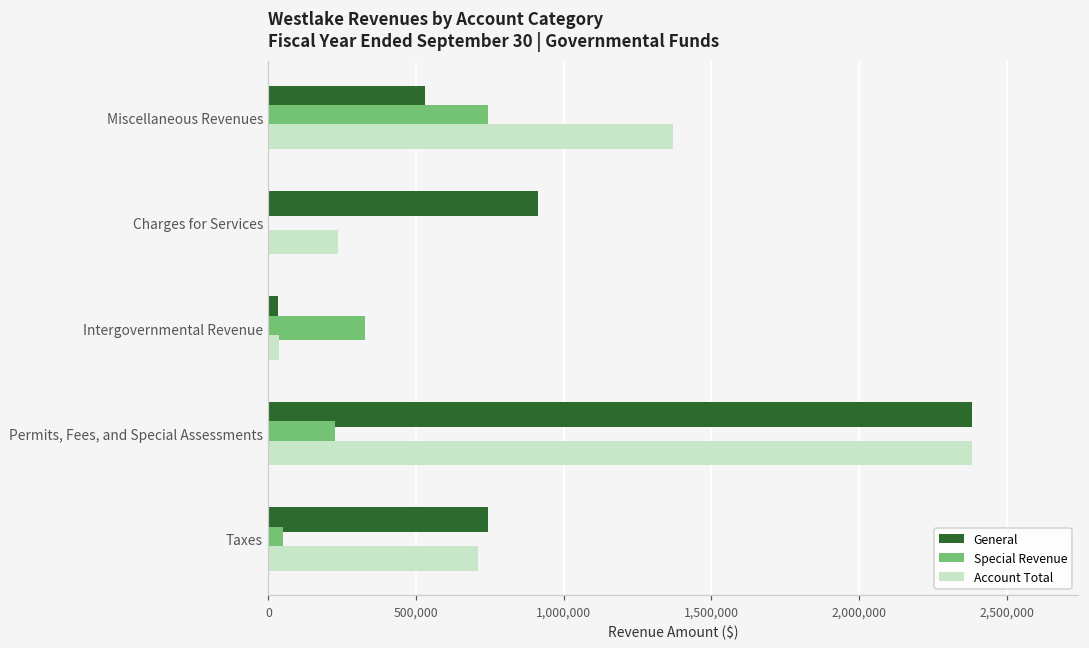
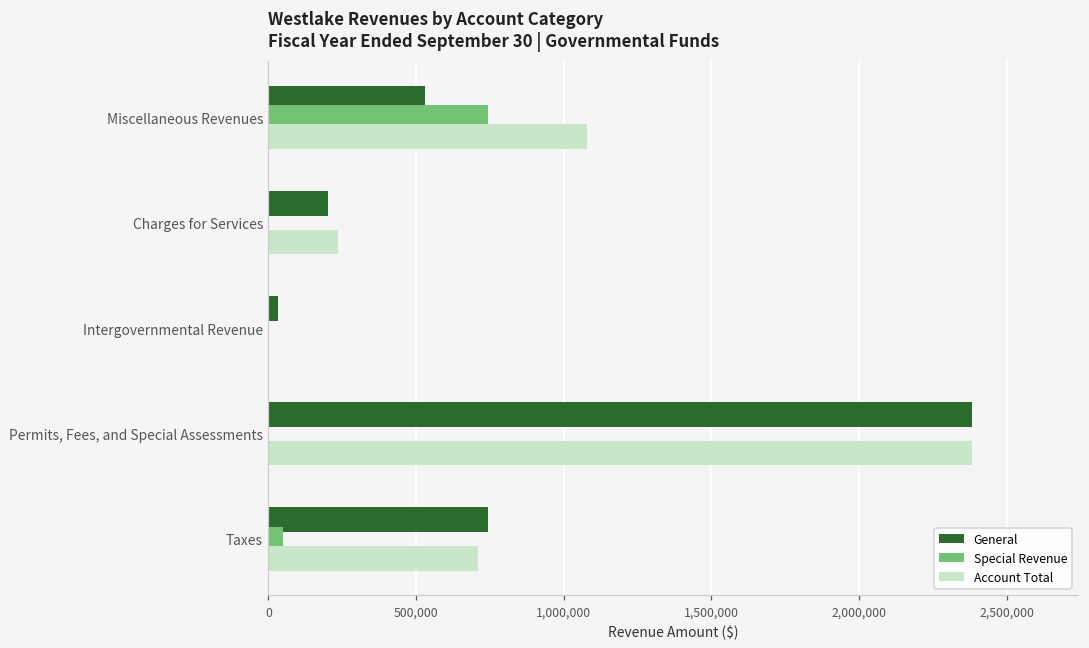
Account Total, Miscellaneous Revenues: 1,370,000 -> 1,080,000
General, Charges for Services: 910,000 -> 200,000
Special Revenue, Intergovernmental Revenue: 330,000 -> 0
Account Total, Intergovernmental Revenue: 40,000 -> 0
Special Revenue, Permits, Fees, and Special Assessments: 220,000 -> 0
